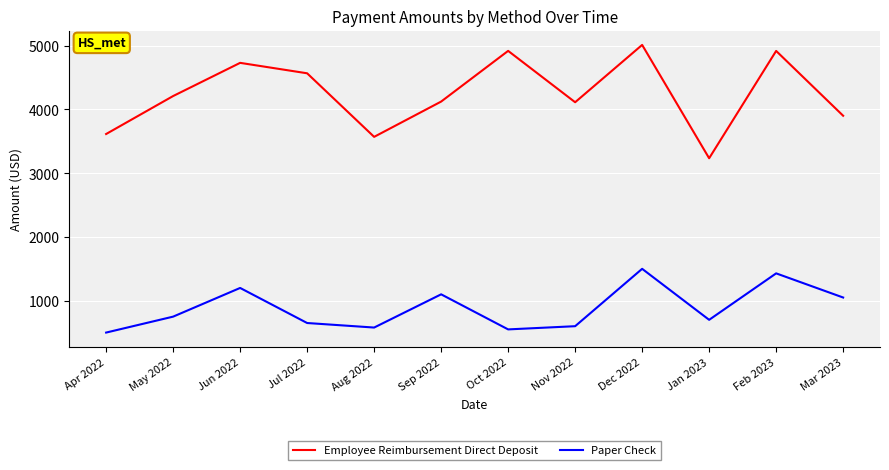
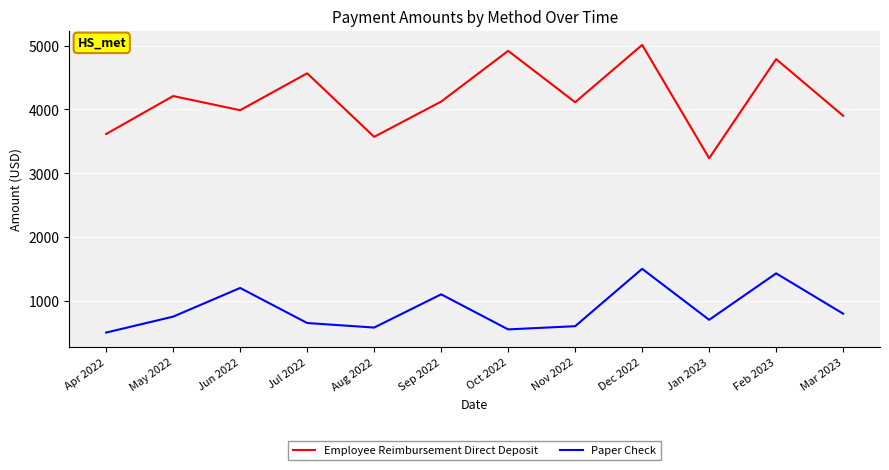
Employee Reimbursement Direct Deposit, Jun 2022: 4700 -> 4000
Employee Reimbursement Direct Deposit, Feb 2023: 4900 -> 4800
Paper Check, Mar 2023: 1100 -> 800
